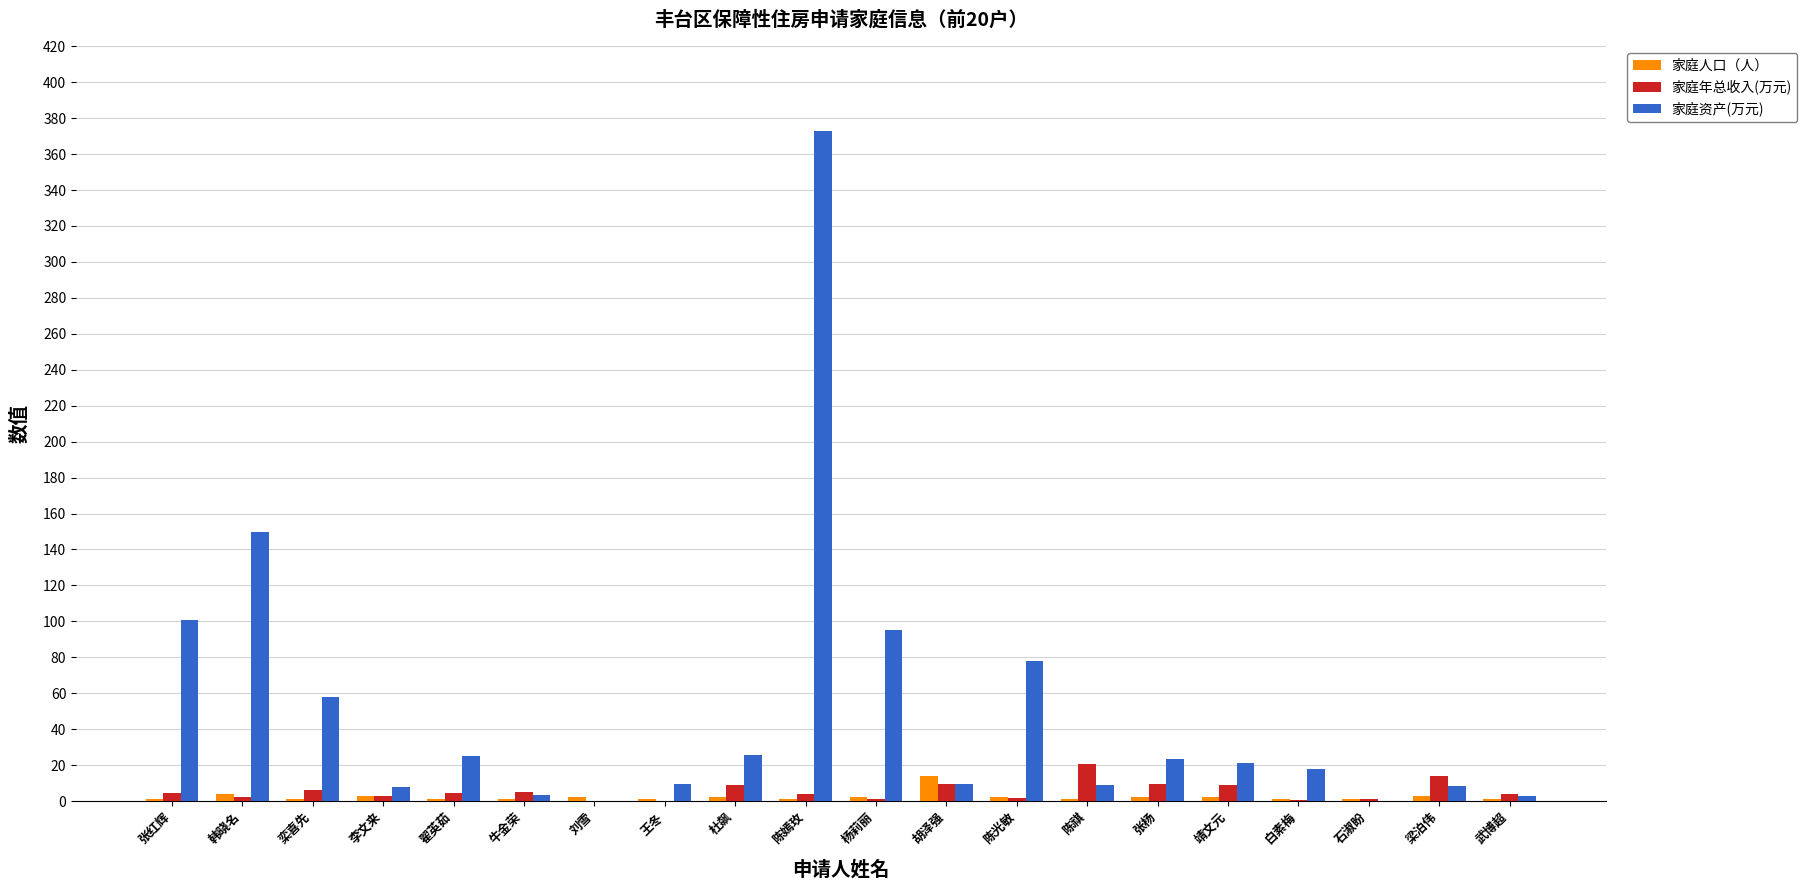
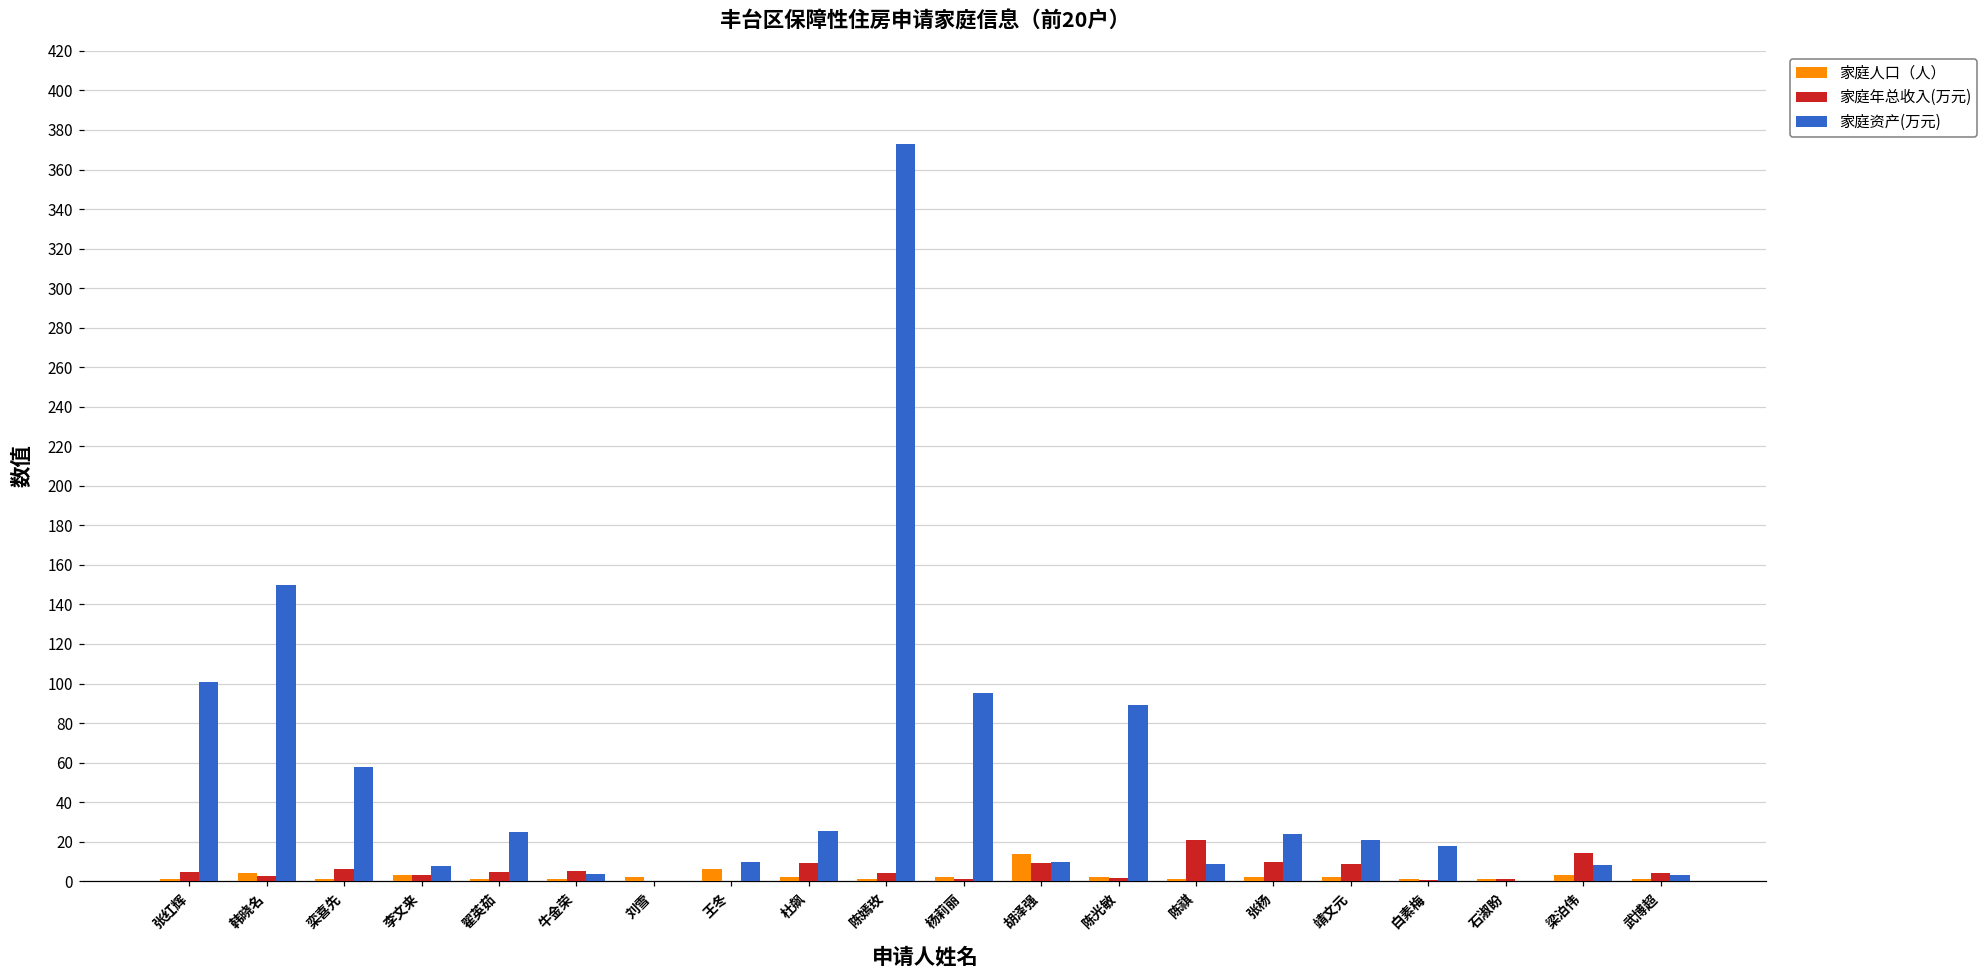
家庭人口（人）, 王冬: 1 -> 6
家庭资产(万元), 陈光敏: 78 -> 89
